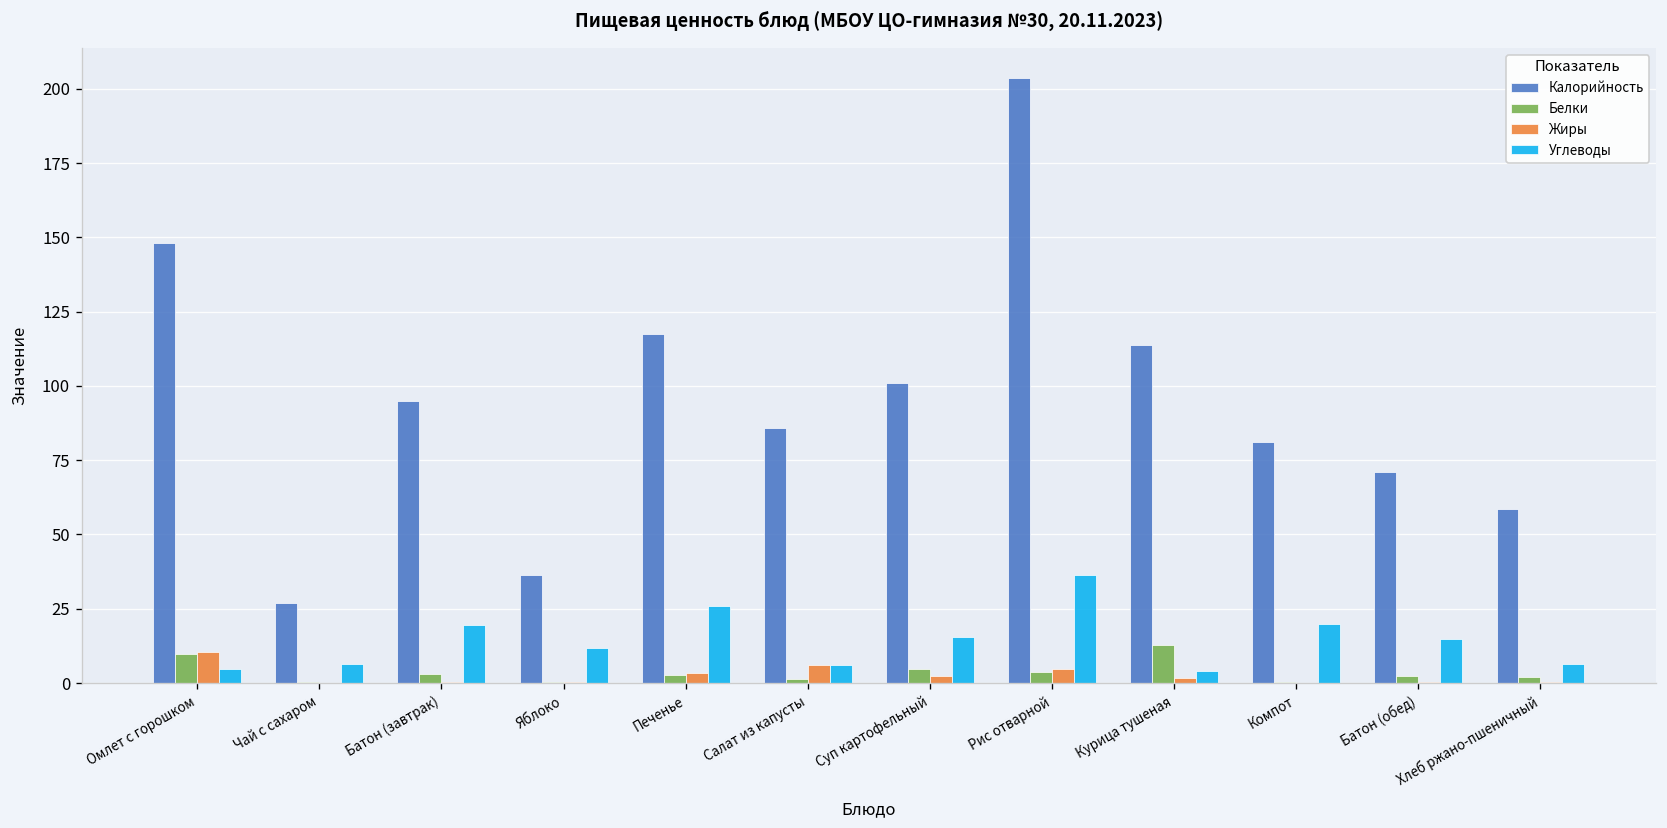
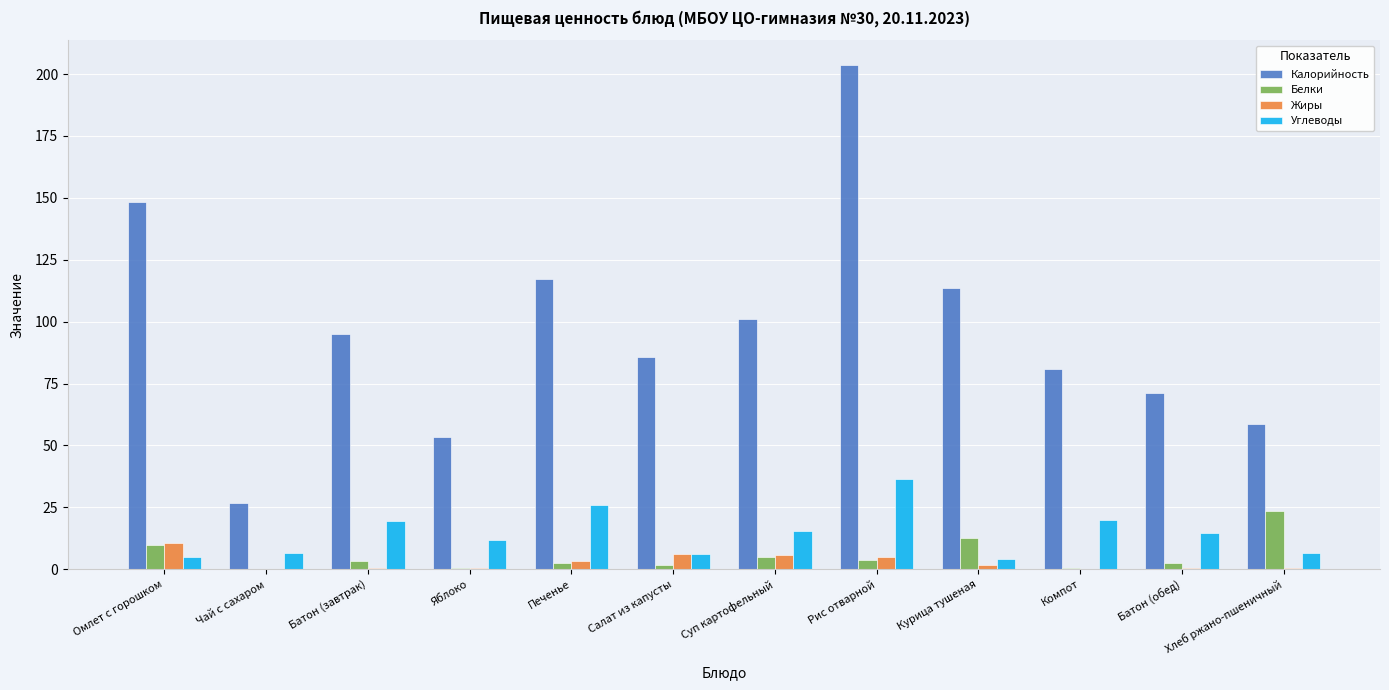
Калорийность, Яблоко: 36 -> 53
Жиры, Суп картофельный: 2 -> 6
Белки, Хлеб ржано-пшеничный: 2 -> 24
